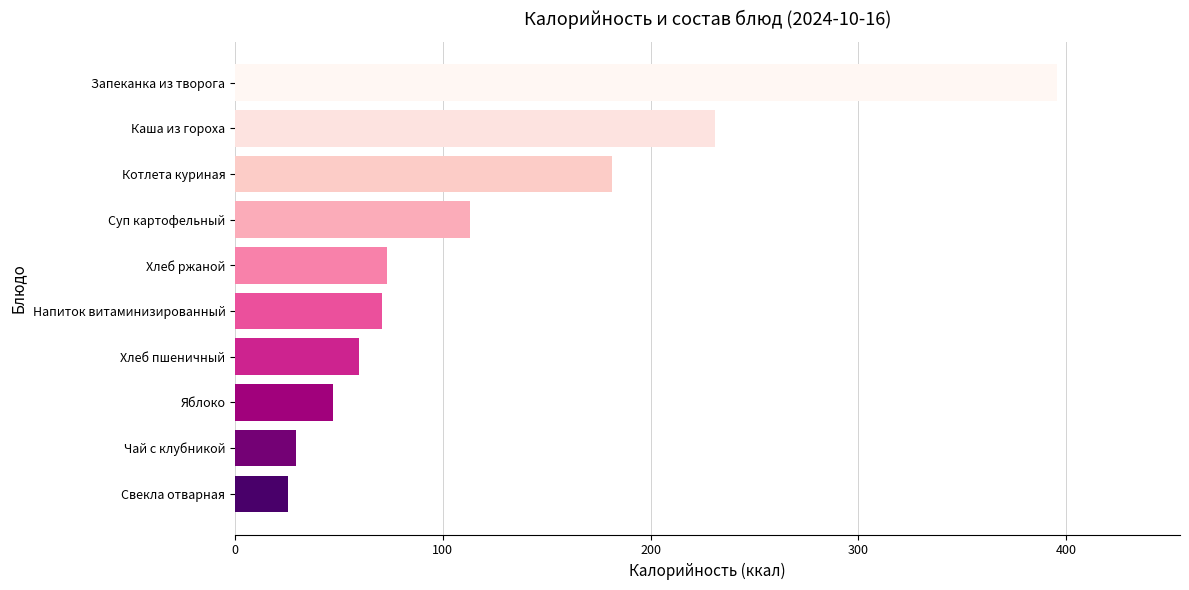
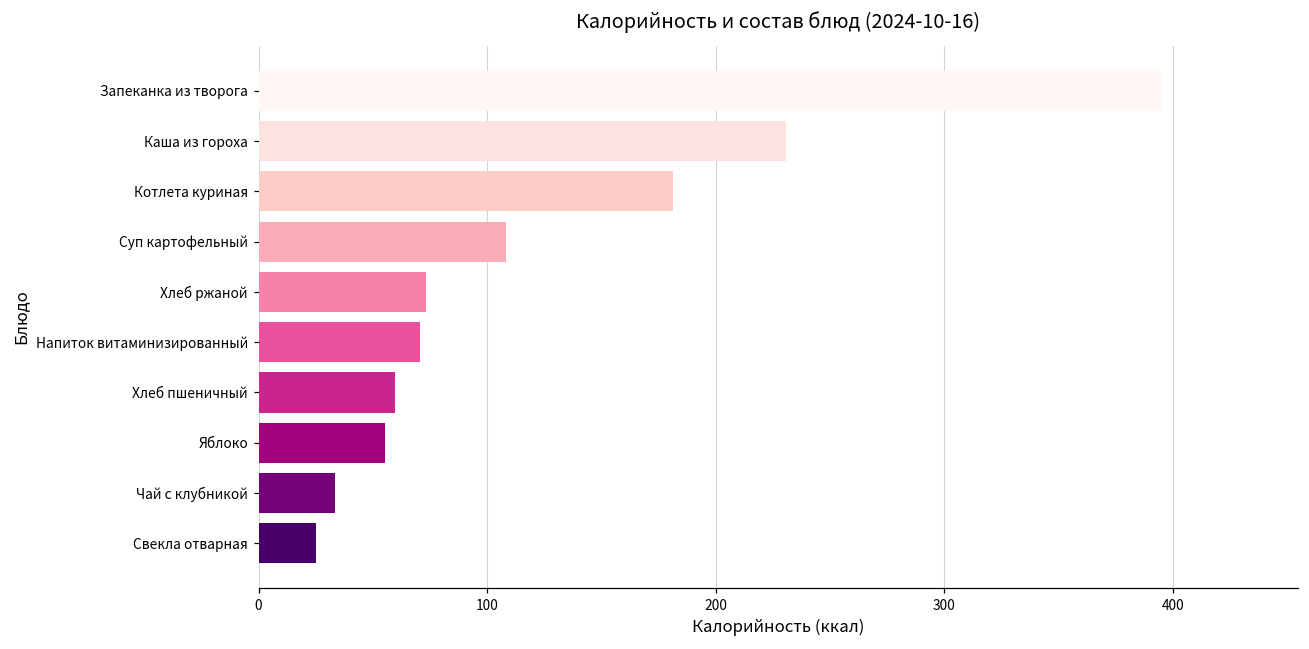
Суп картофельный: 113 -> 108
Яблоко: 47 -> 56
Чай с клубникой: 29 -> 33
